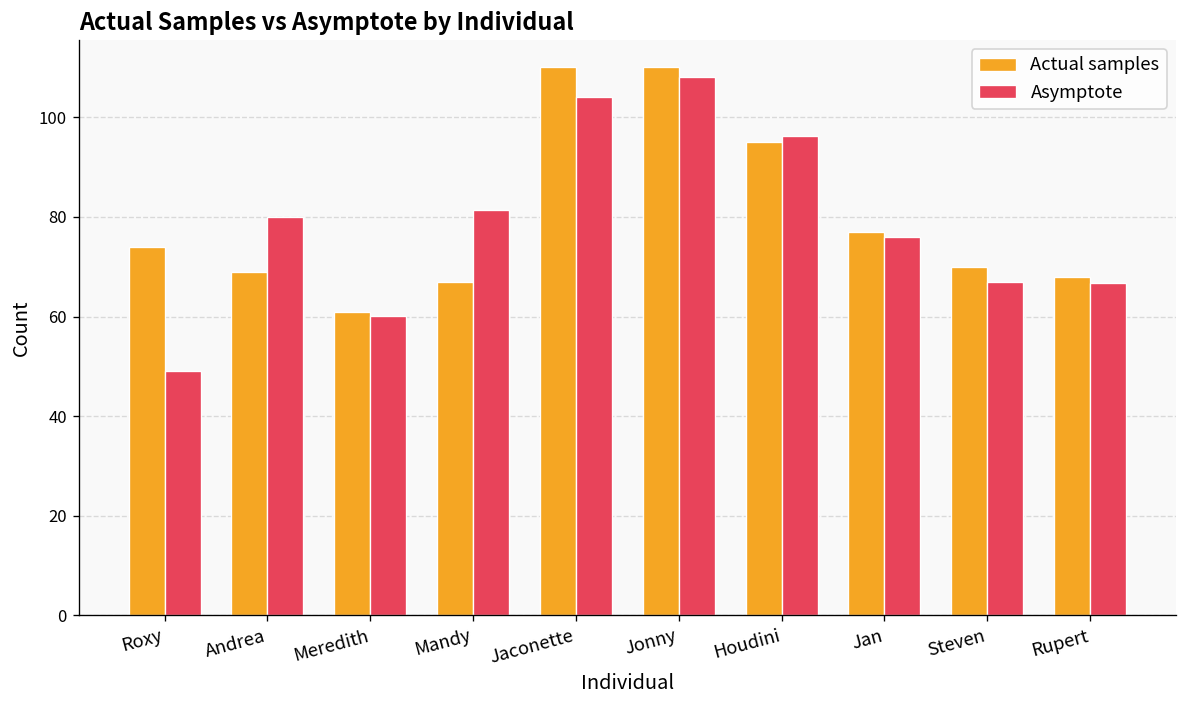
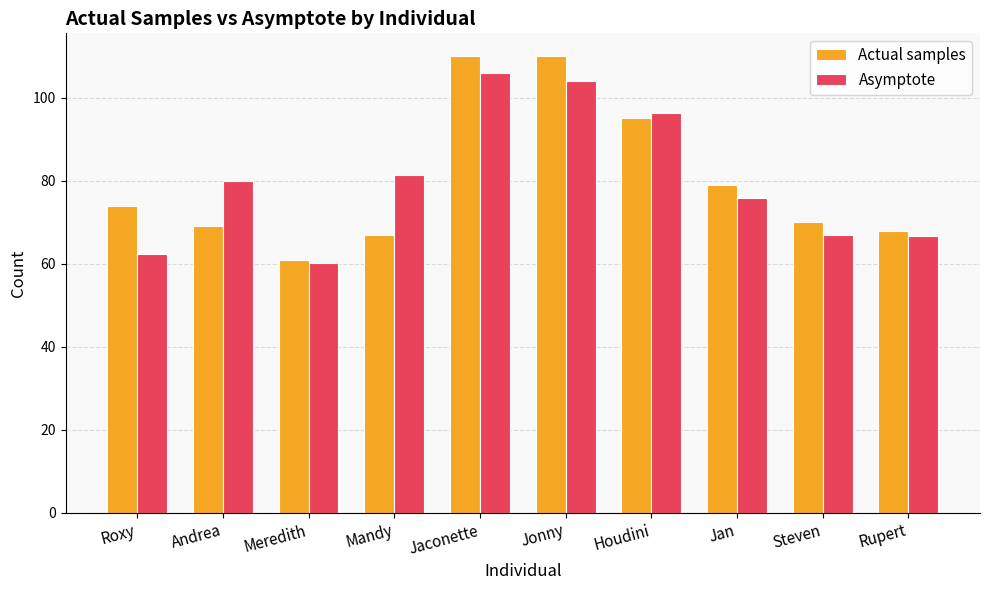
Asymptote, Roxy: 49 -> 62
Asymptote, Jaconette: 104 -> 106
Asymptote, Jonny: 108 -> 104
Actual samples, Jan: 77 -> 79
